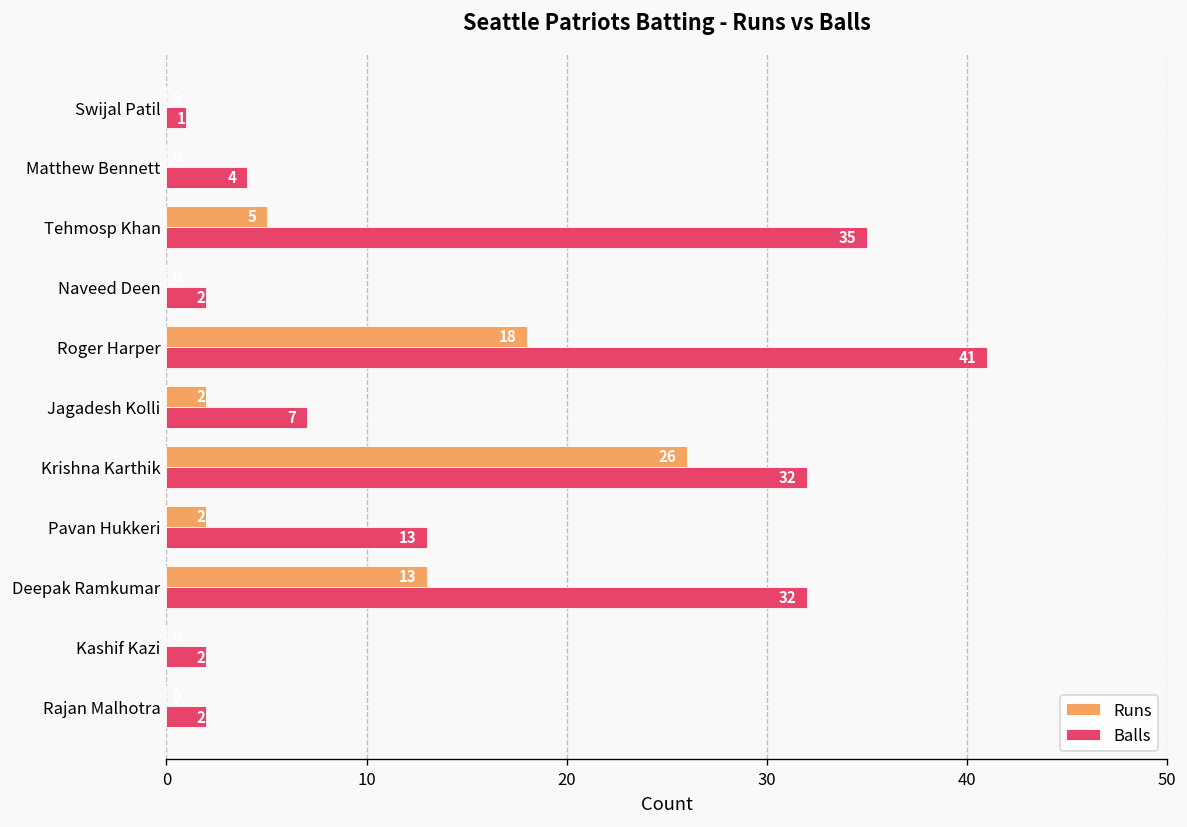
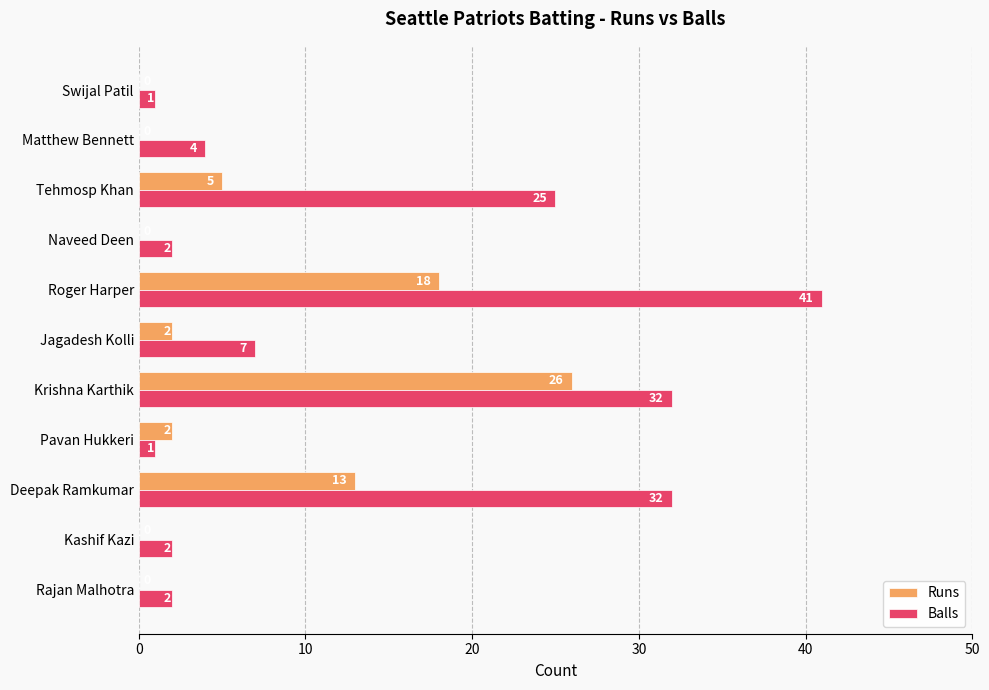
Balls, Tehmosp Khan: 35 -> 25
Balls, Pavan Hukkeri: 13 -> 1
